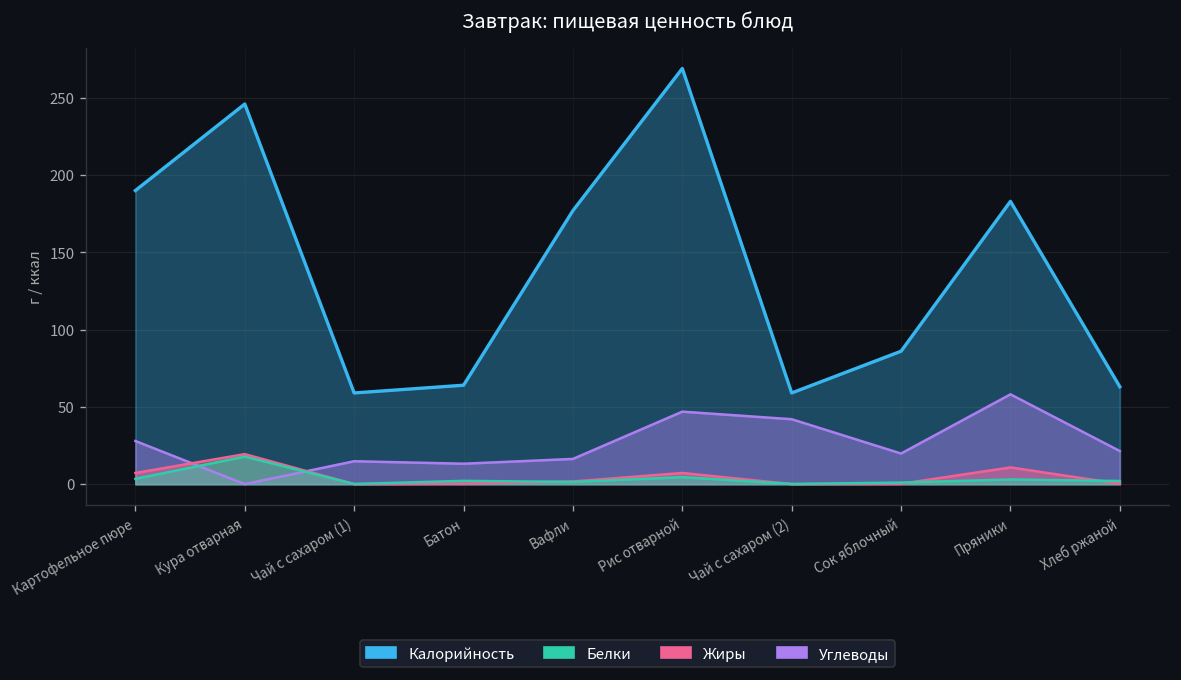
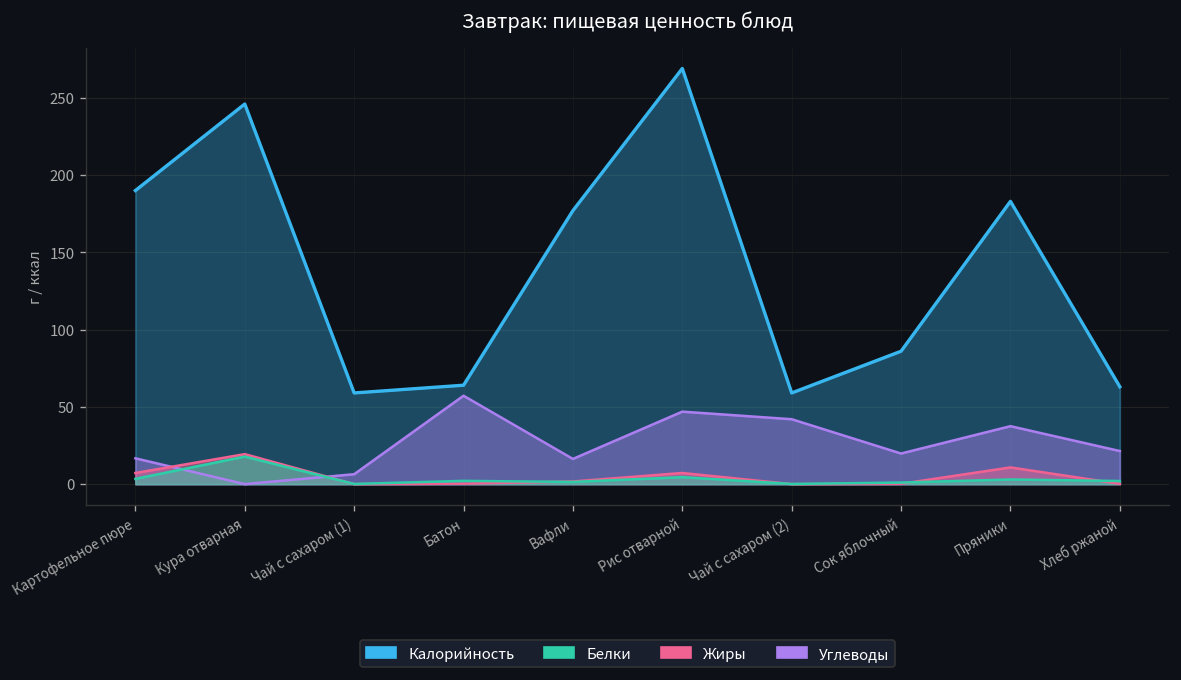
Углеводы, Картофельное пюре: 28 -> 17
Углеводы, Чай с сахаром (1): 15 -> 6
Углеводы, Батон: 13 -> 57
Углеводы, Пряники: 58 -> 38
